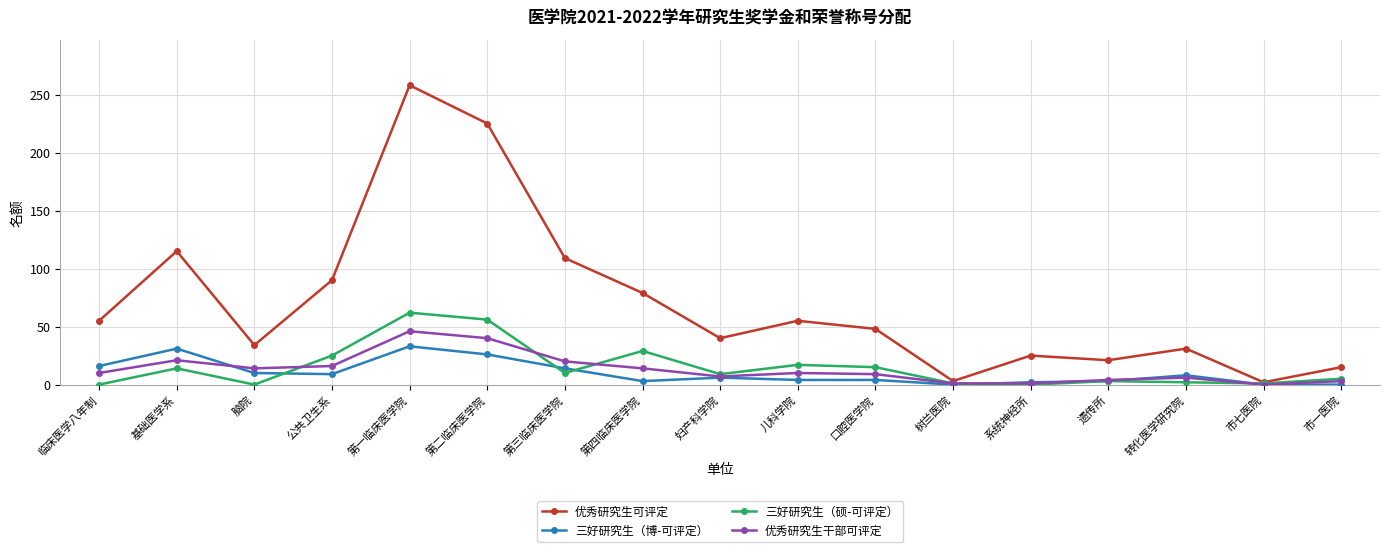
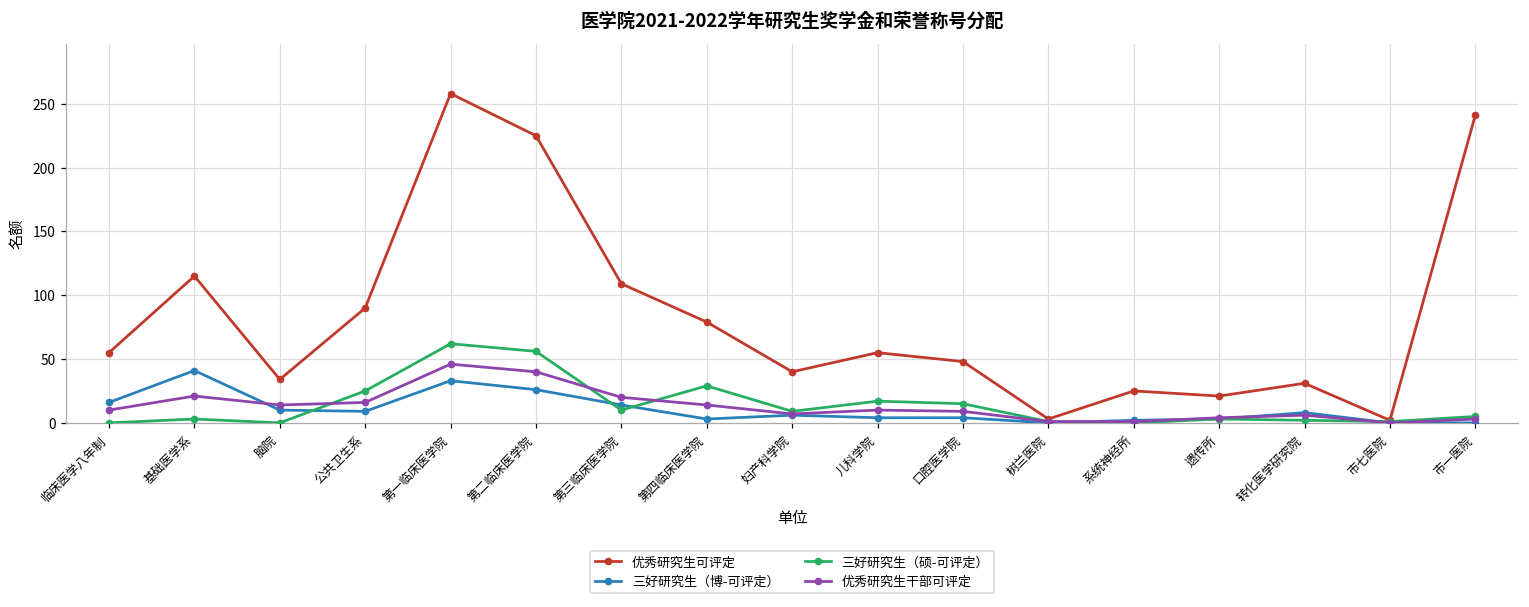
三好研究生（博-可评定）, 基础医学系: 31 -> 41
三好研究生（硕-可评定）, 基础医学系: 14 -> 3
优秀研究生可评定, 市一医院: 15 -> 241
